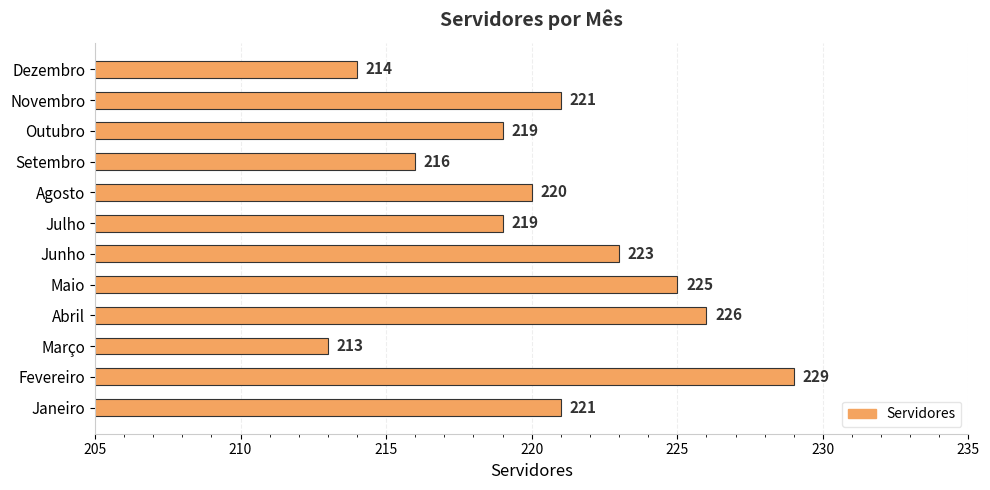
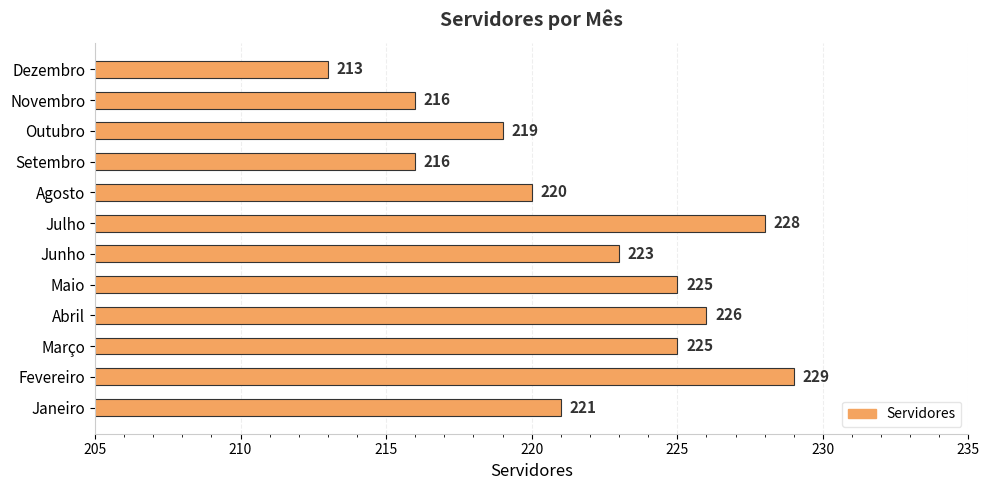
Dezembro: 214 -> 213
Novembro: 221 -> 216
Julho: 219 -> 228
Março: 213 -> 225
